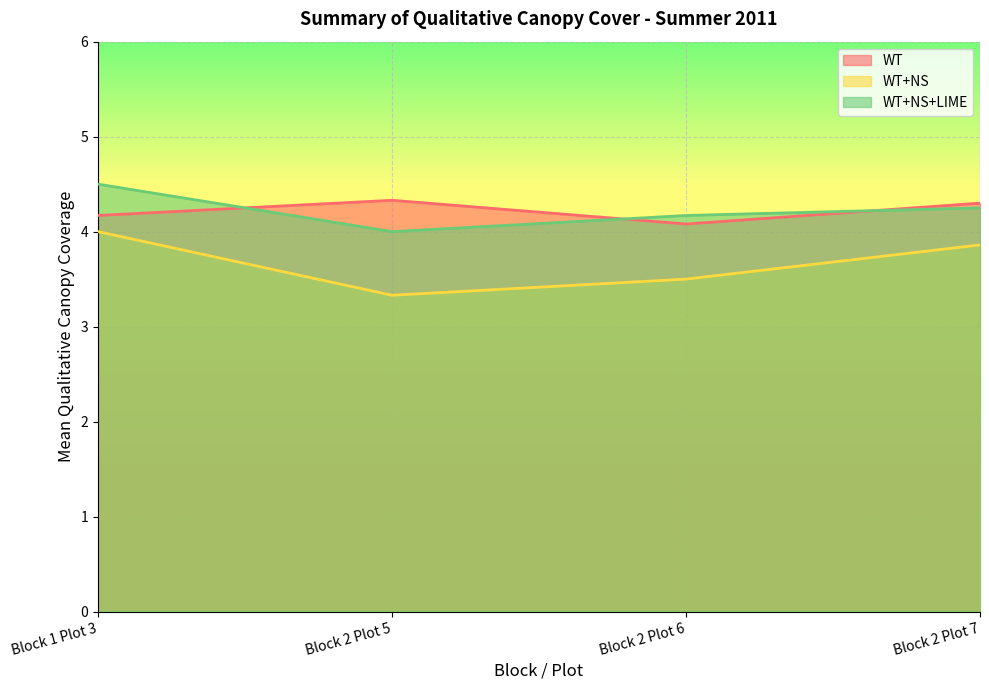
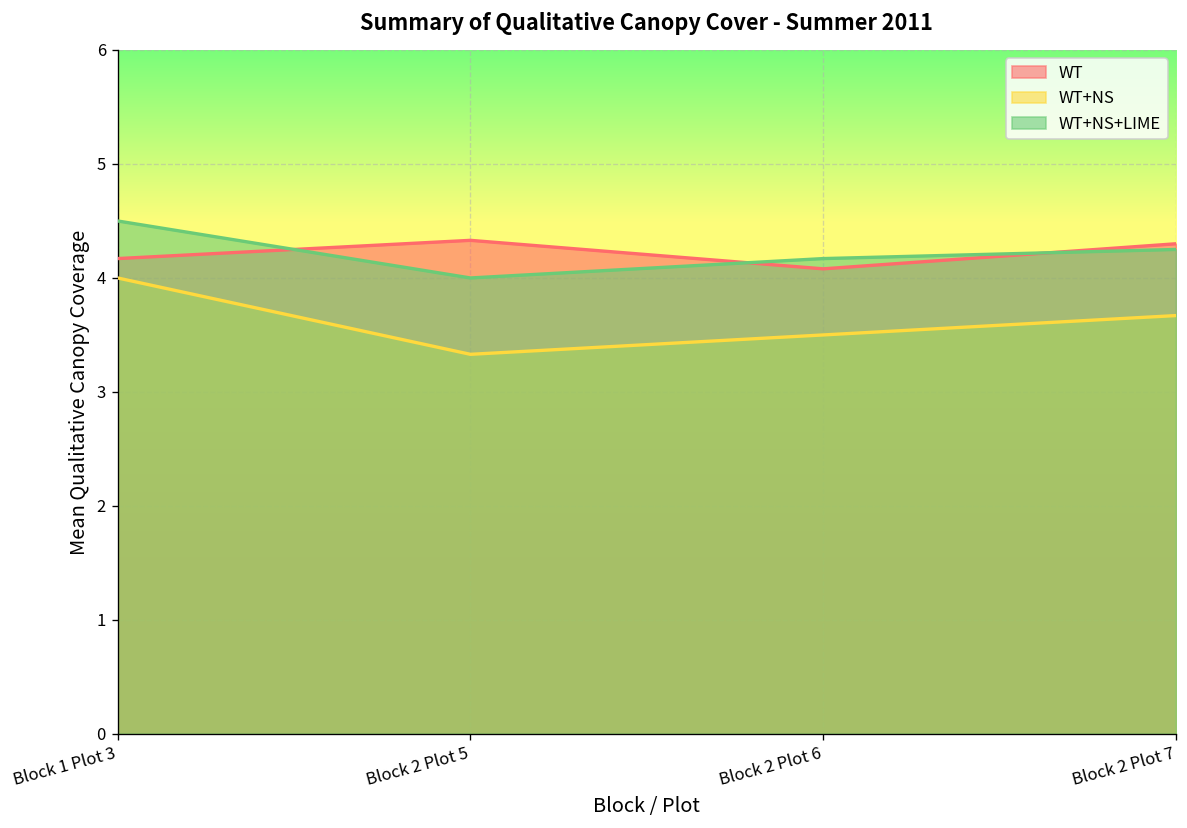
WT+NS, Block 2 Plot 7: 3.9 -> 3.7
